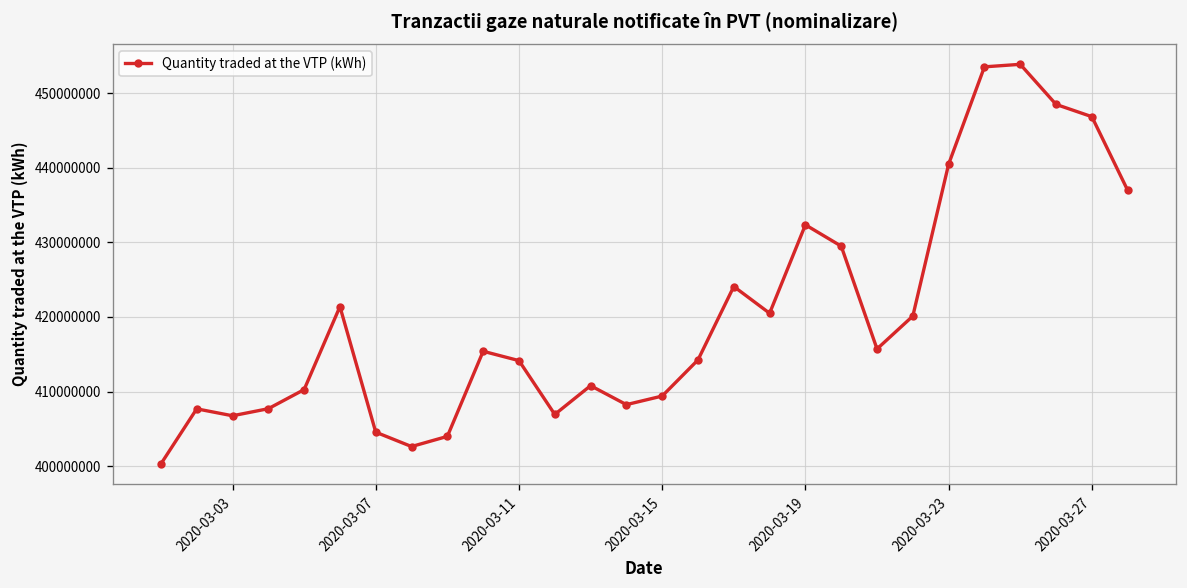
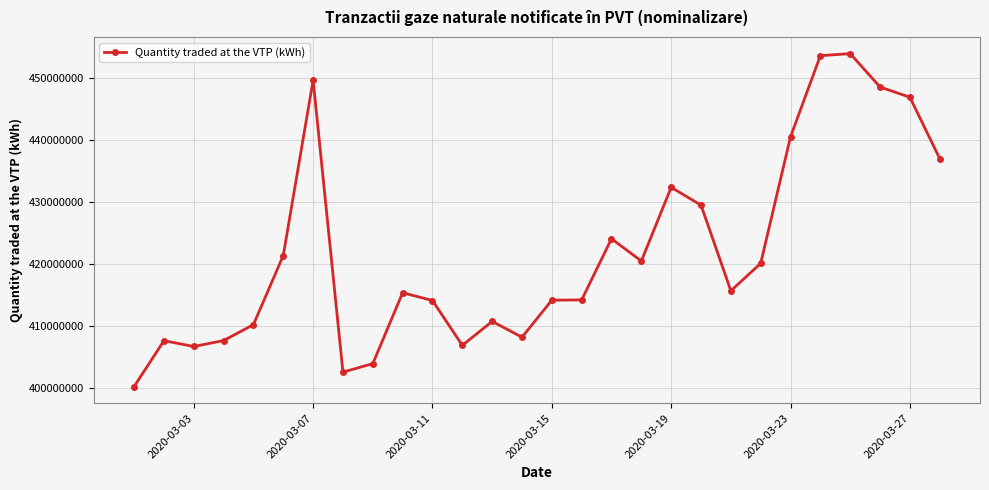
2020-03-07: 405000000 -> 450000000
2020-03-15: 409000000 -> 414000000
